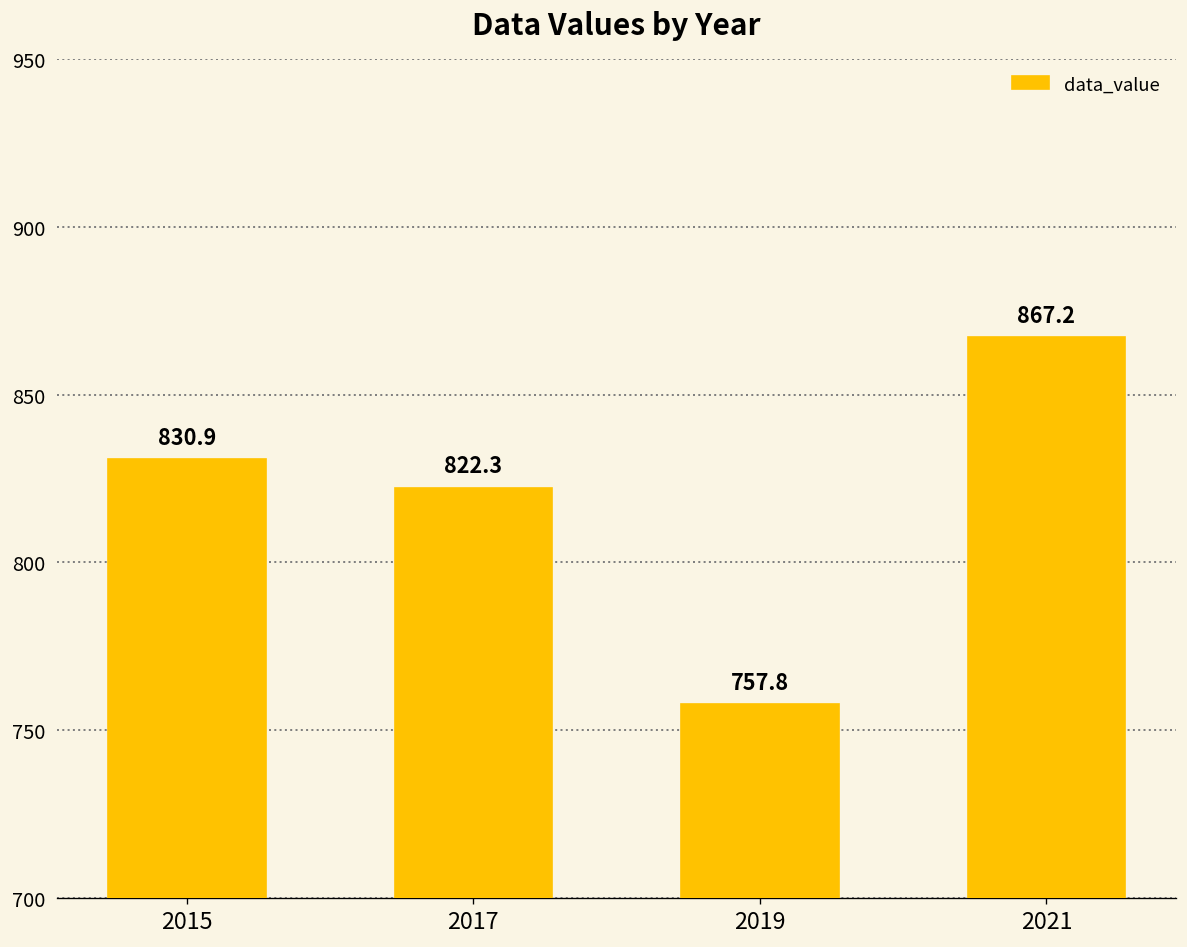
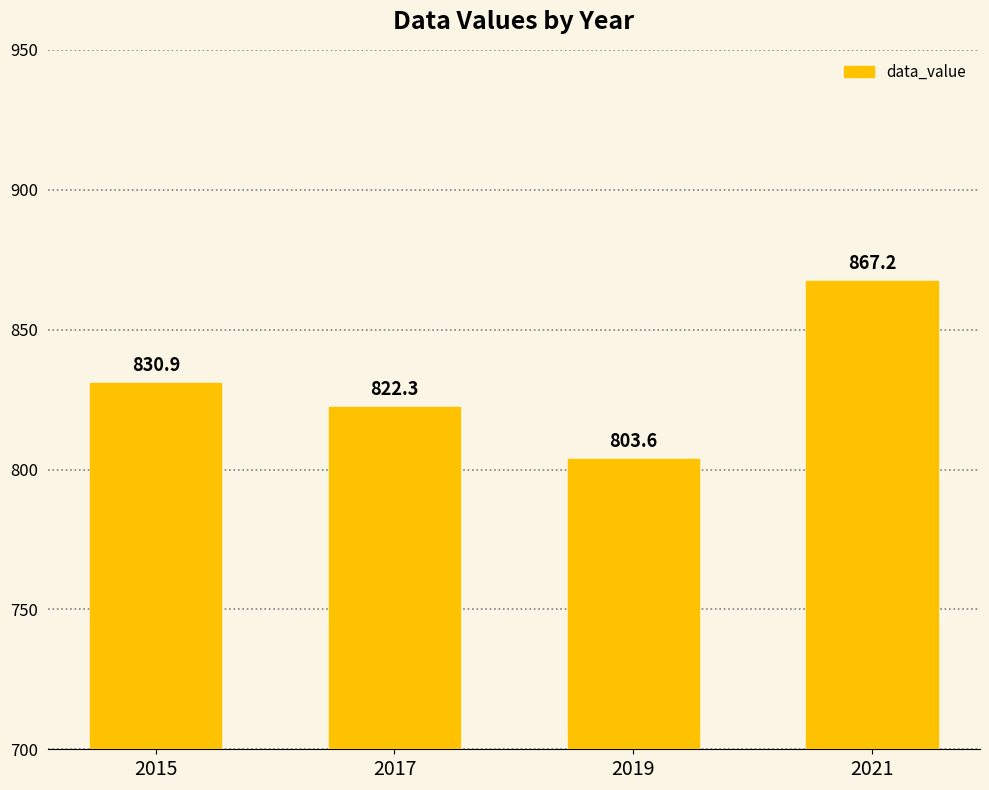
2019: 757.8 -> 803.6
